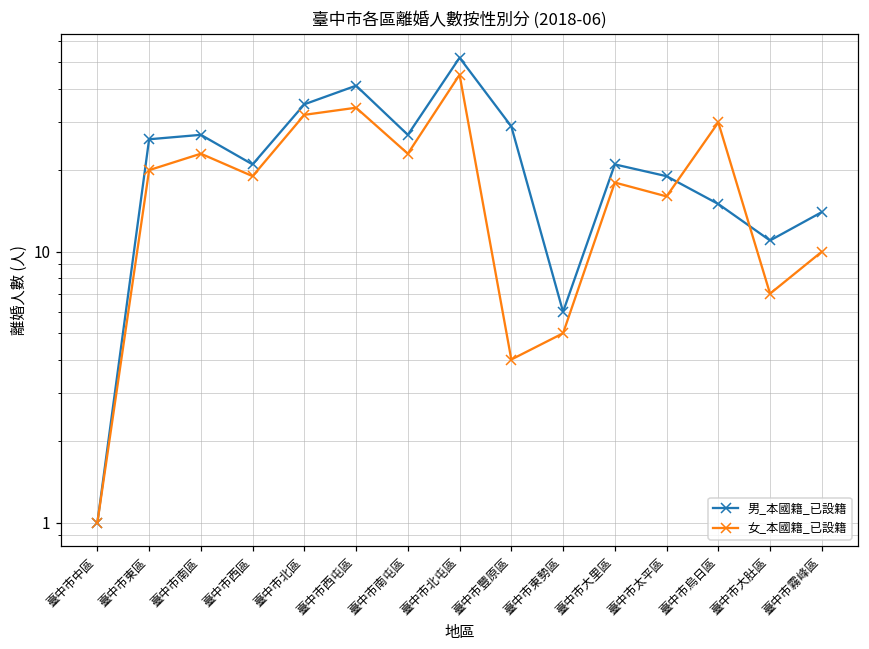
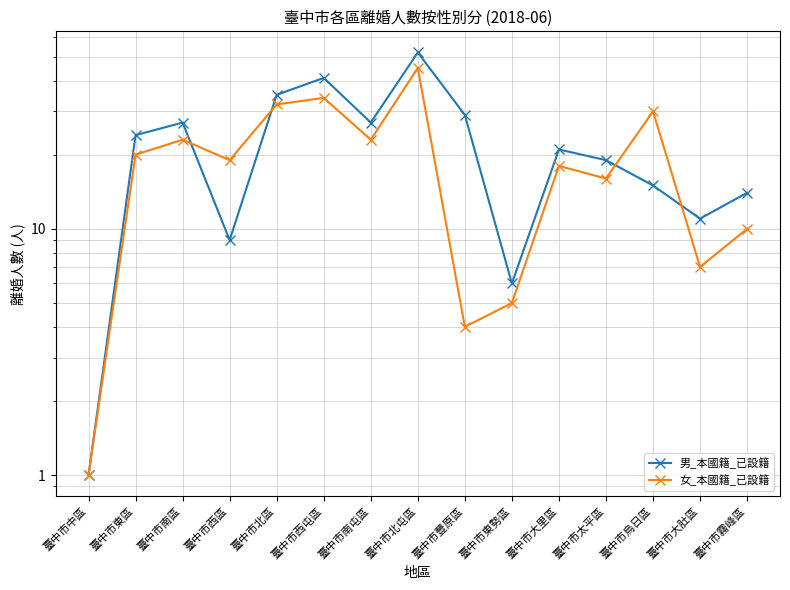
男_本國籍_已設籍, 臺中市東區: 26 -> 24
男_本國籍_已設籍, 臺中市西區: 21 -> 9
